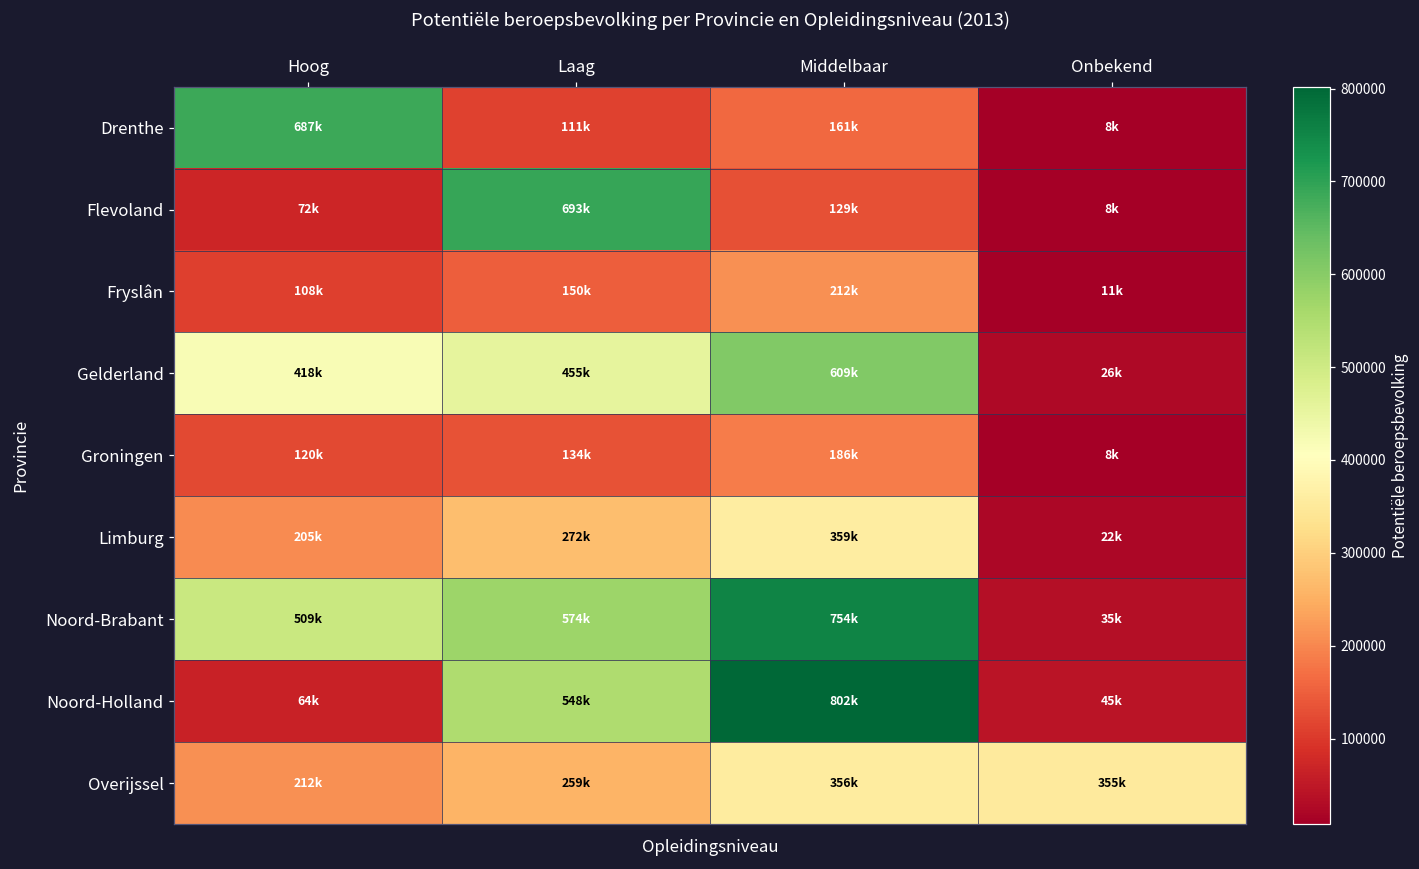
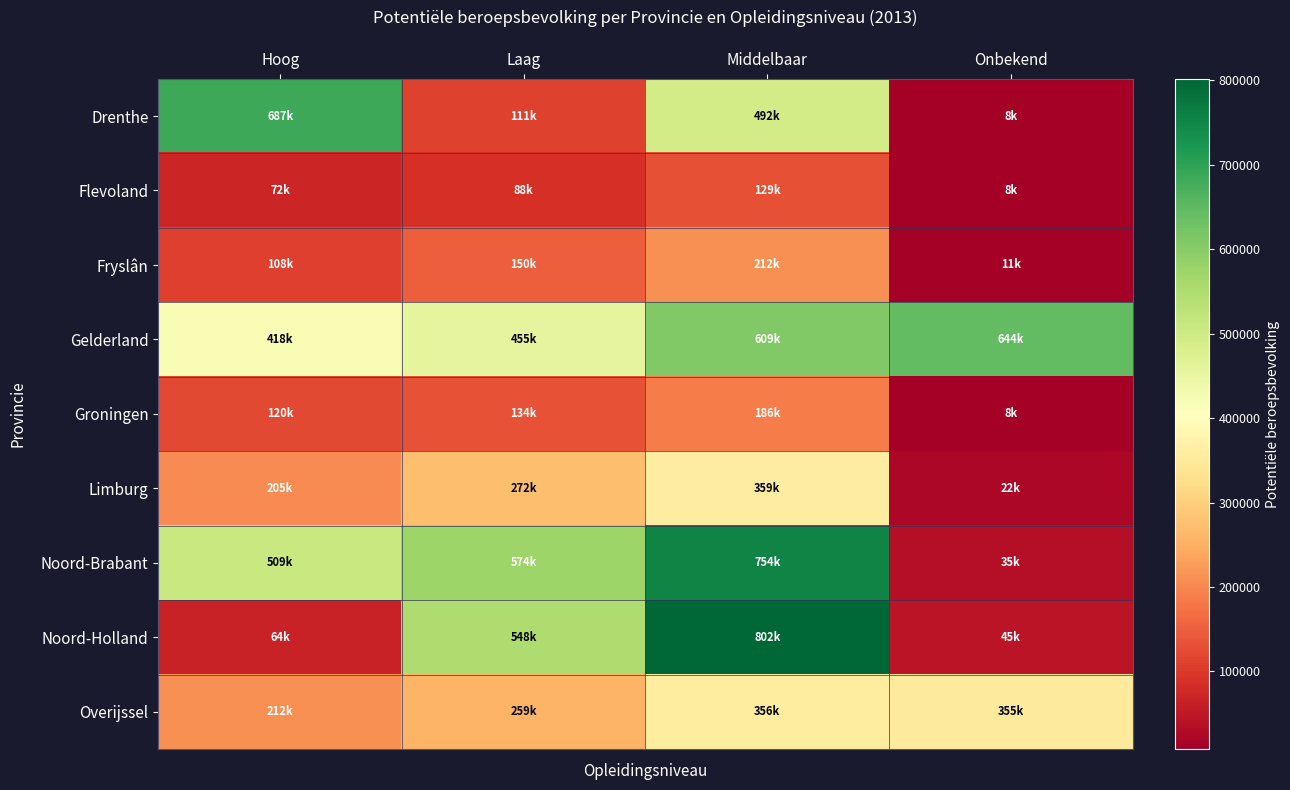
Drenthe, Middelbaar: 161k -> 492k
Flevoland, Laag: 693k -> 88k
Gelderland, Onbekend: 26k -> 644k
